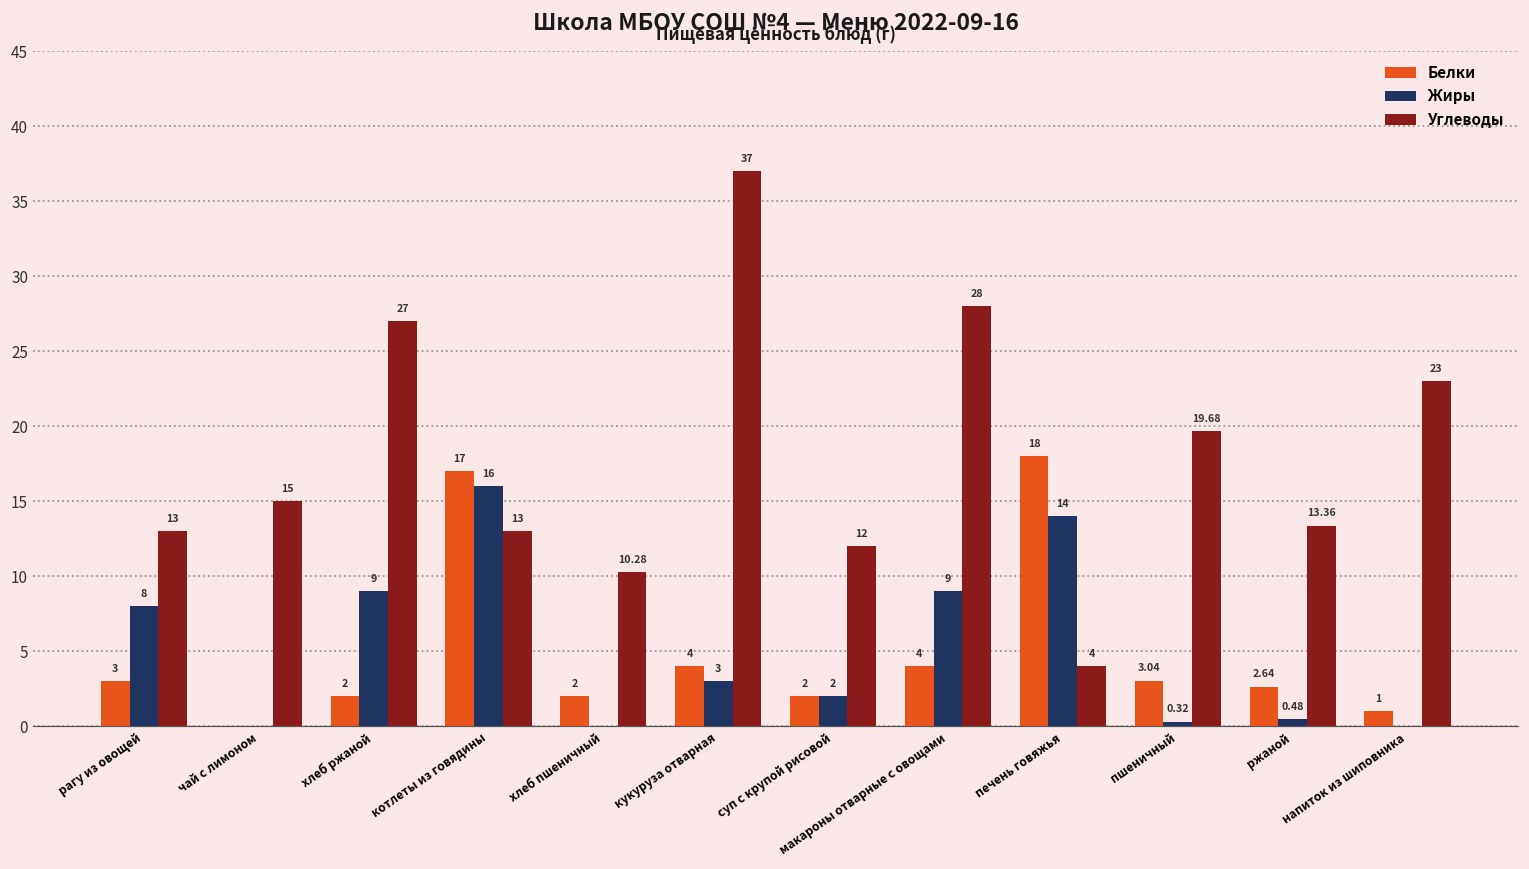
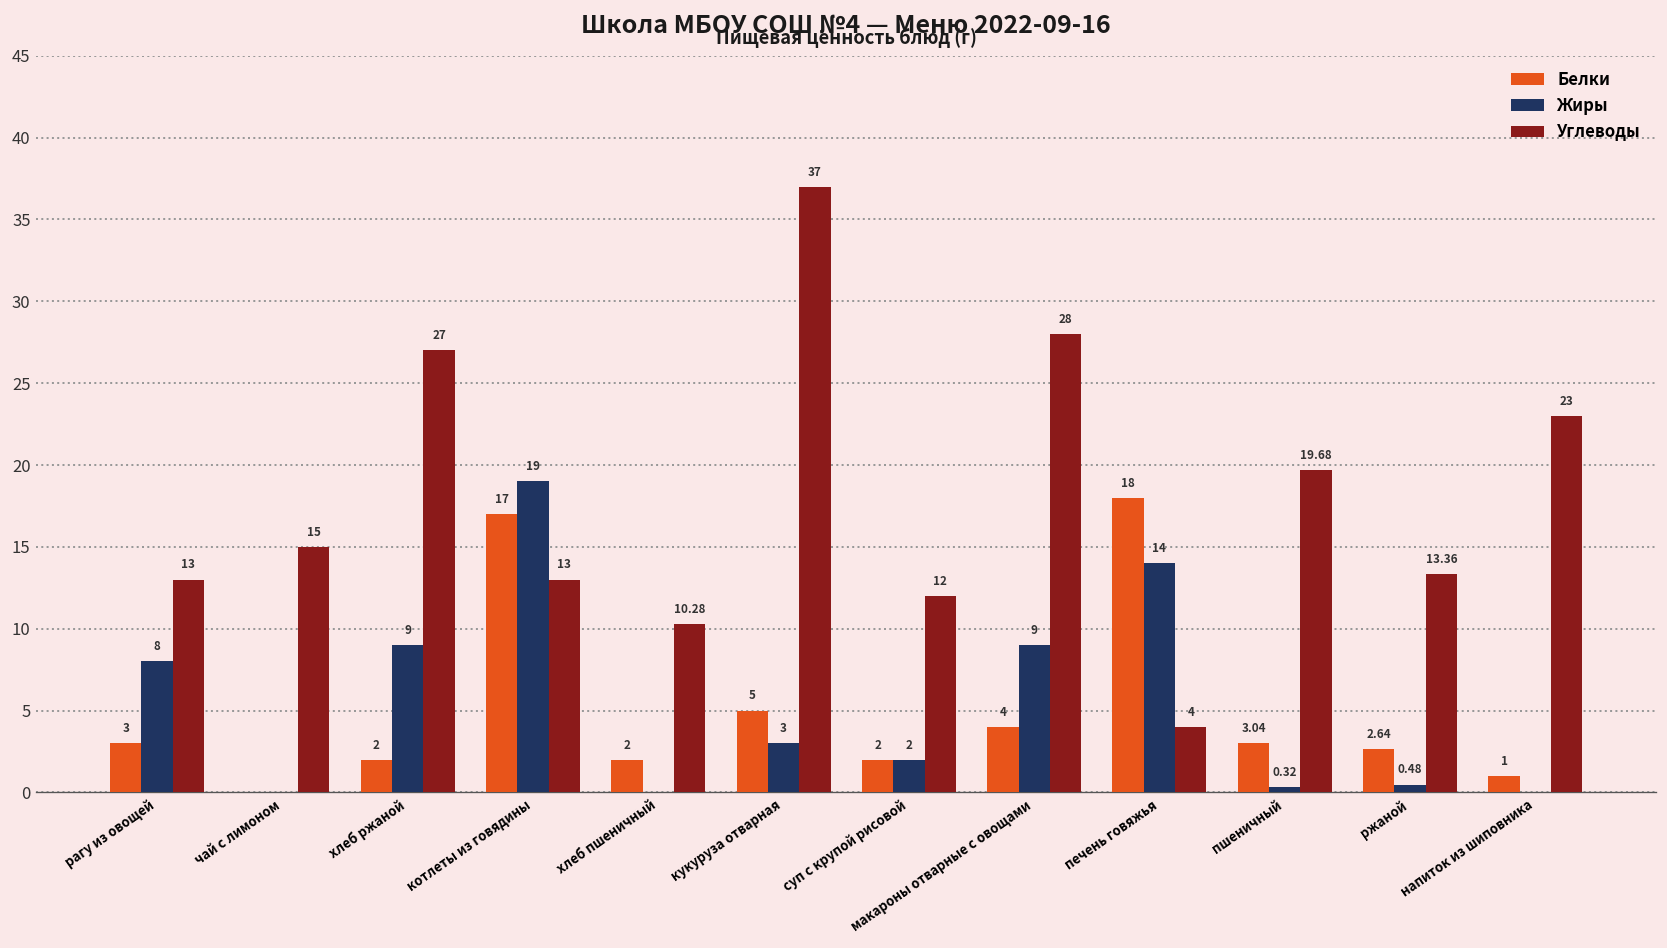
Жиры, котлеты из говядины: 16 -> 19
Белки, кукуруза отварная: 4 -> 5
